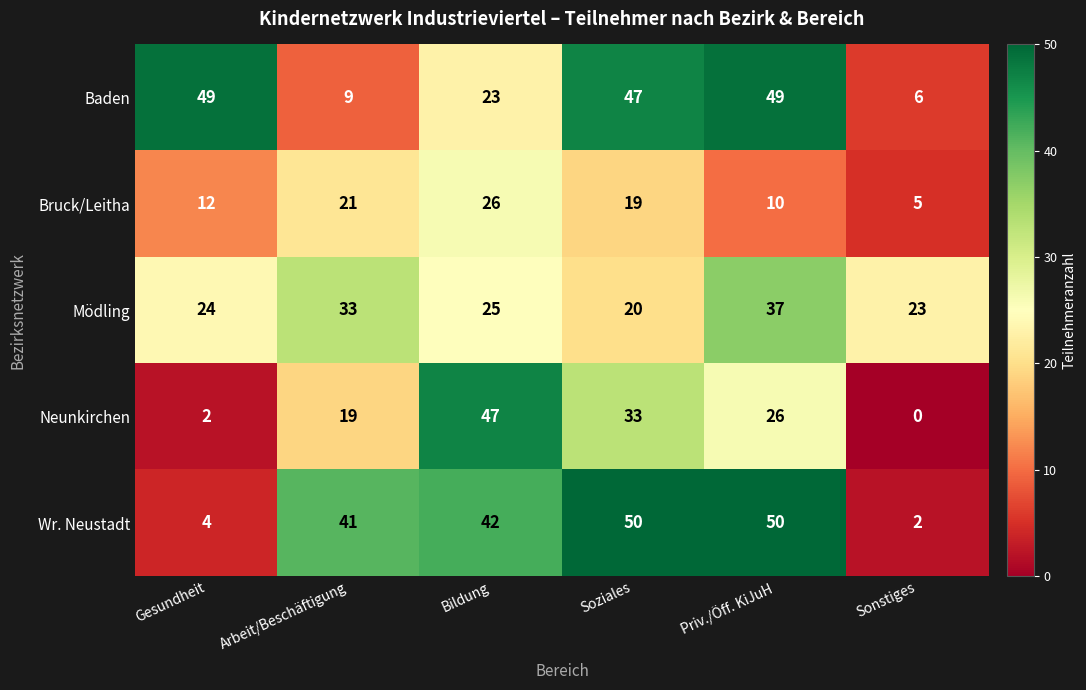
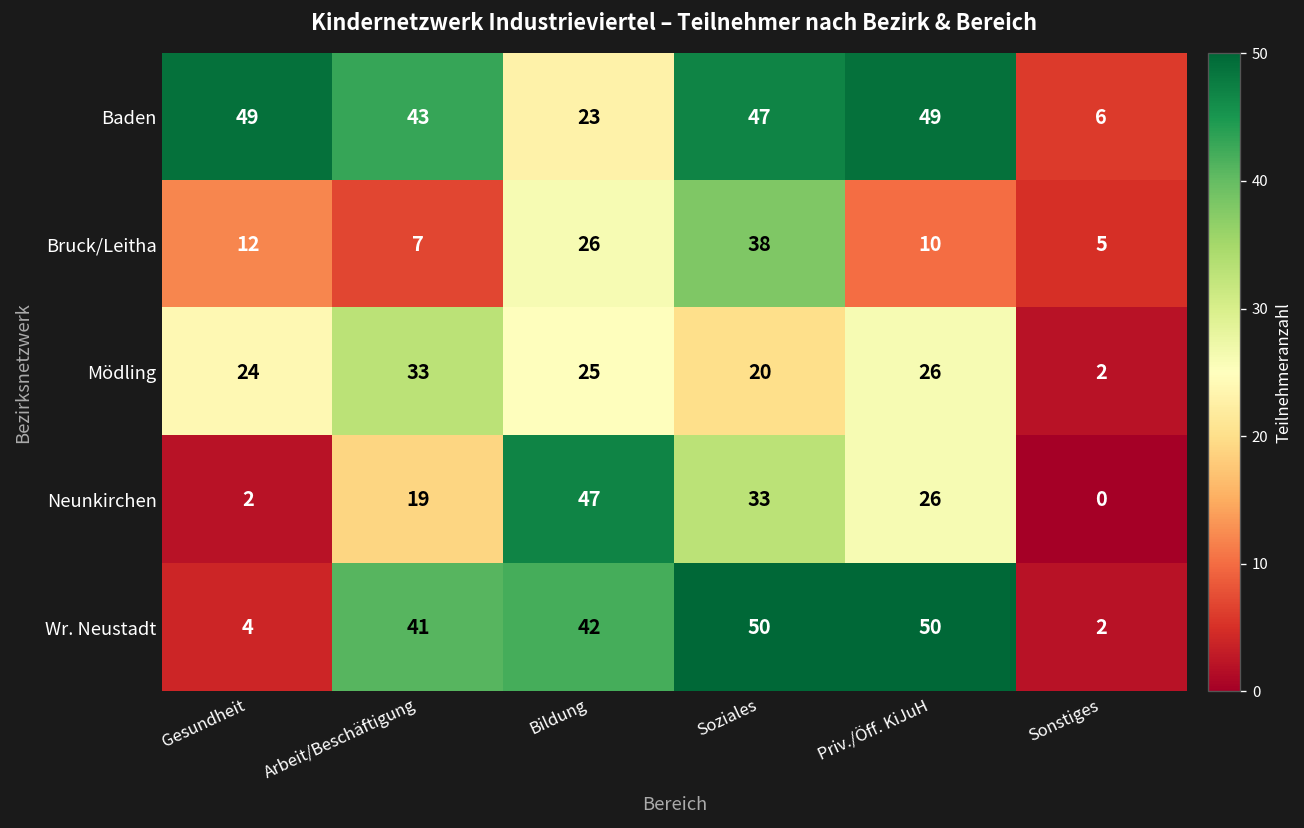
Baden, Arbeit/Beschäftigung: 9 -> 43
Bruck/Leitha, Arbeit/Beschäftigung: 21 -> 7
Bruck/Leitha, Soziales: 19 -> 38
Mödling, Priv./Öff. KiJuH: 37 -> 26
Mödling, Sonstiges: 23 -> 2
